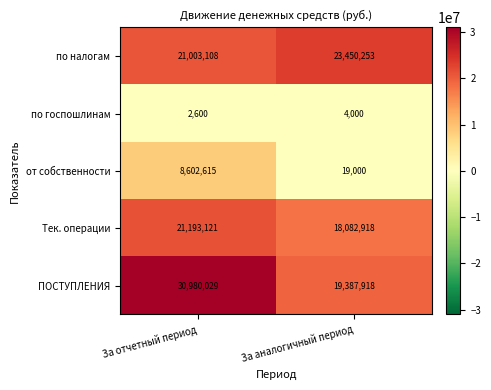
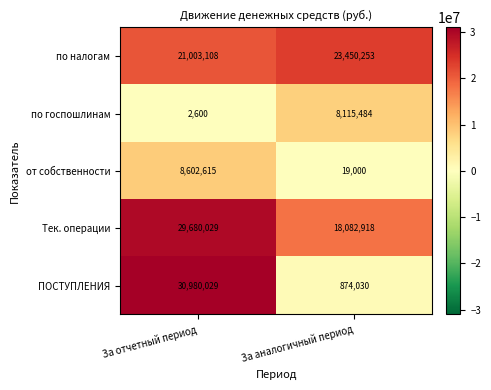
по госпошлинам, За аналогичный период: 4,000 -> 8,115,484
Тек. операции, За отчетный период: 21,193,121 -> 29,680,029
ПОСТУПЛЕНИЯ, За аналогичный период: 19,387,918 -> 874,030
